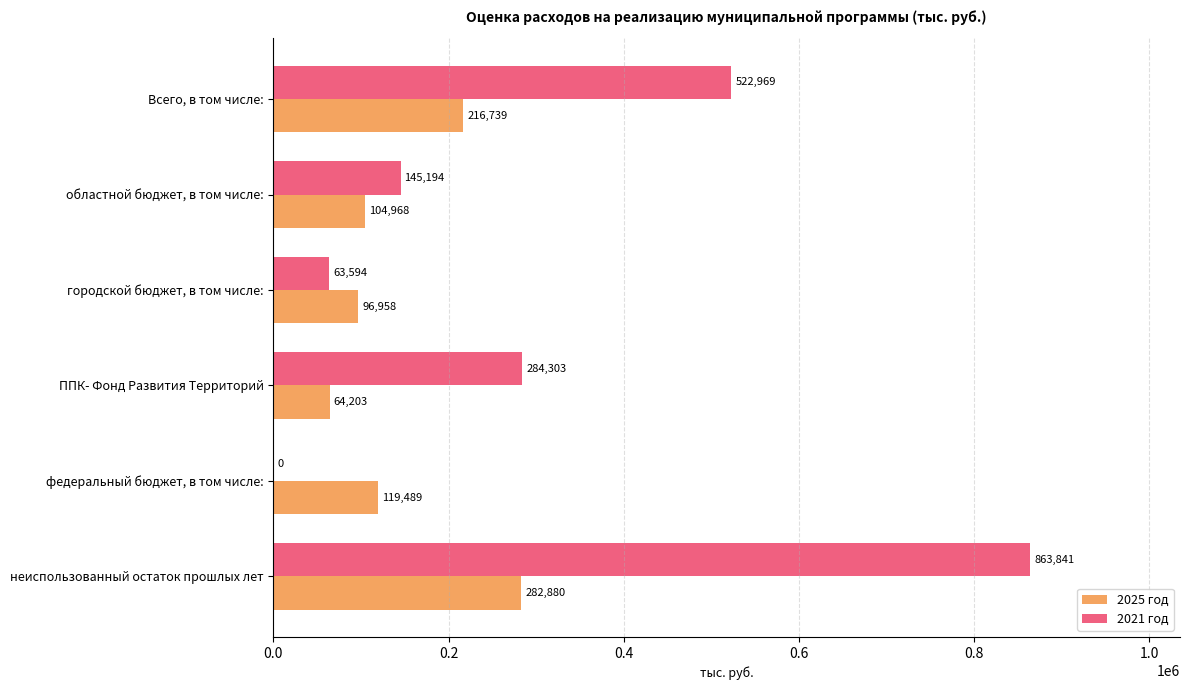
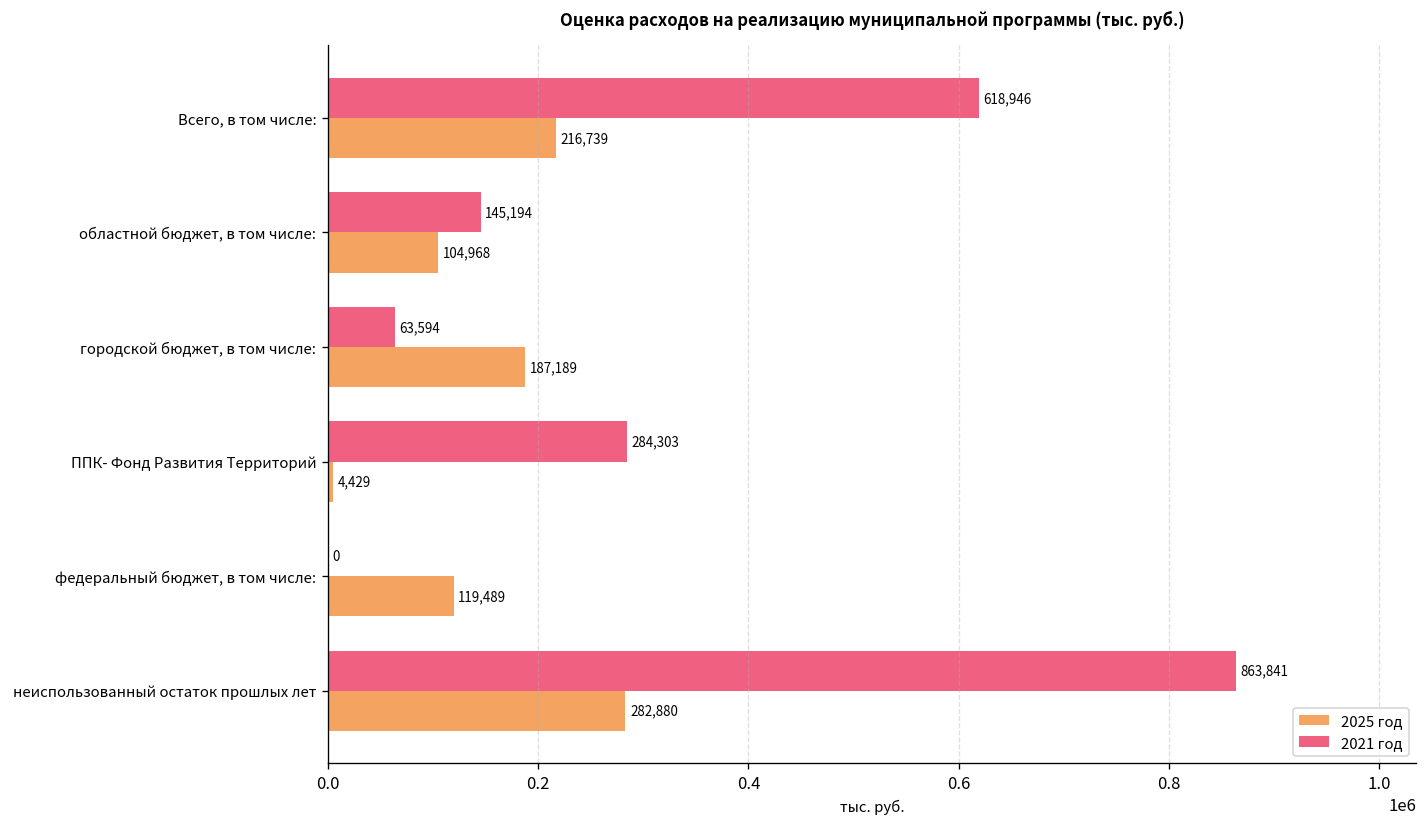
2021 год, Всего, в том числе:: 522,969 -> 618,946
2025 год, городской бюджет, в том числе:: 96,958 -> 187,189
2025 год, ППК- Фонд Развития Территорий: 64,203 -> 4,429
